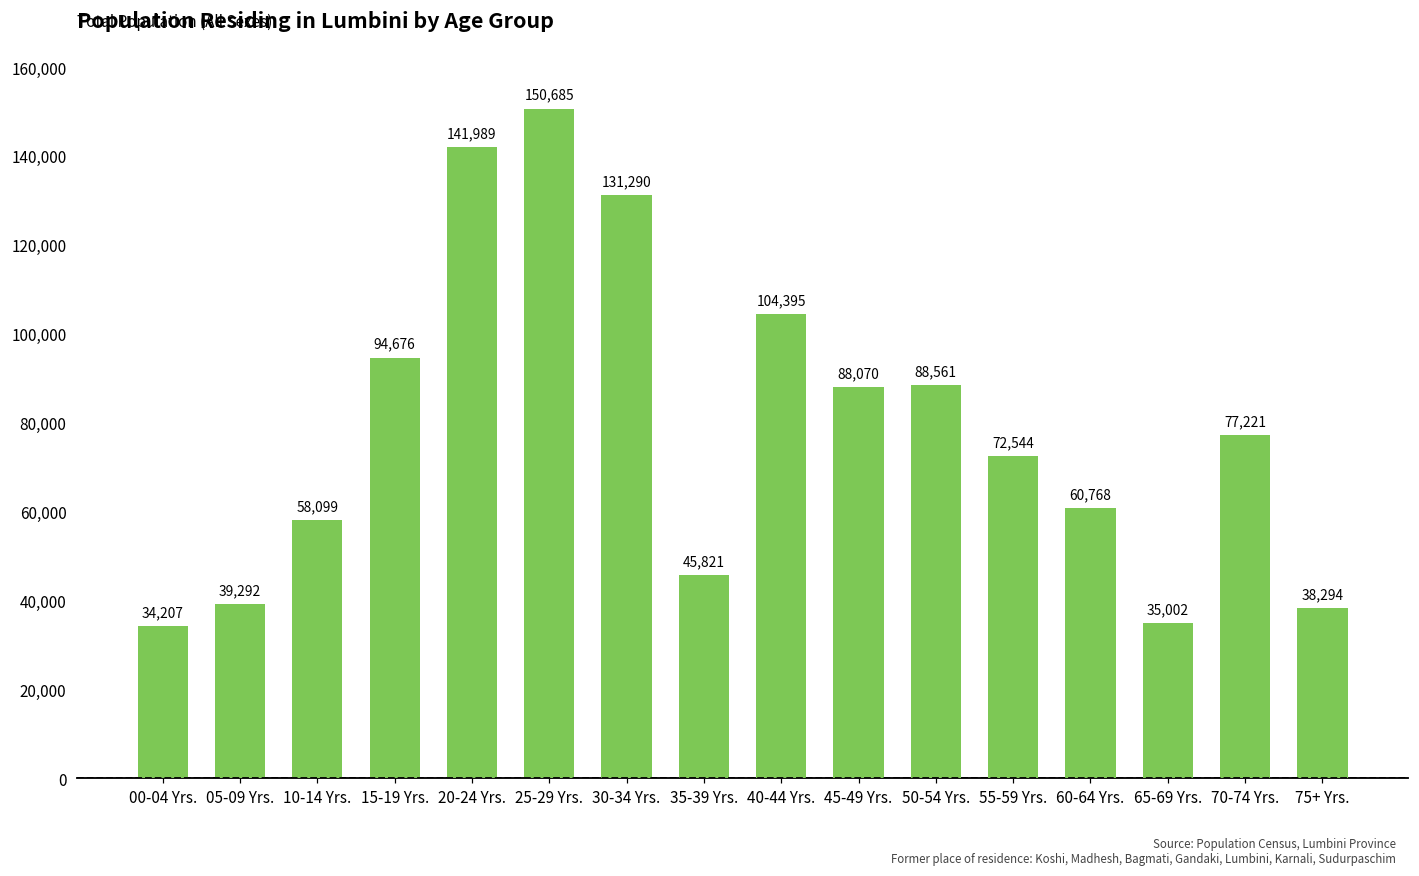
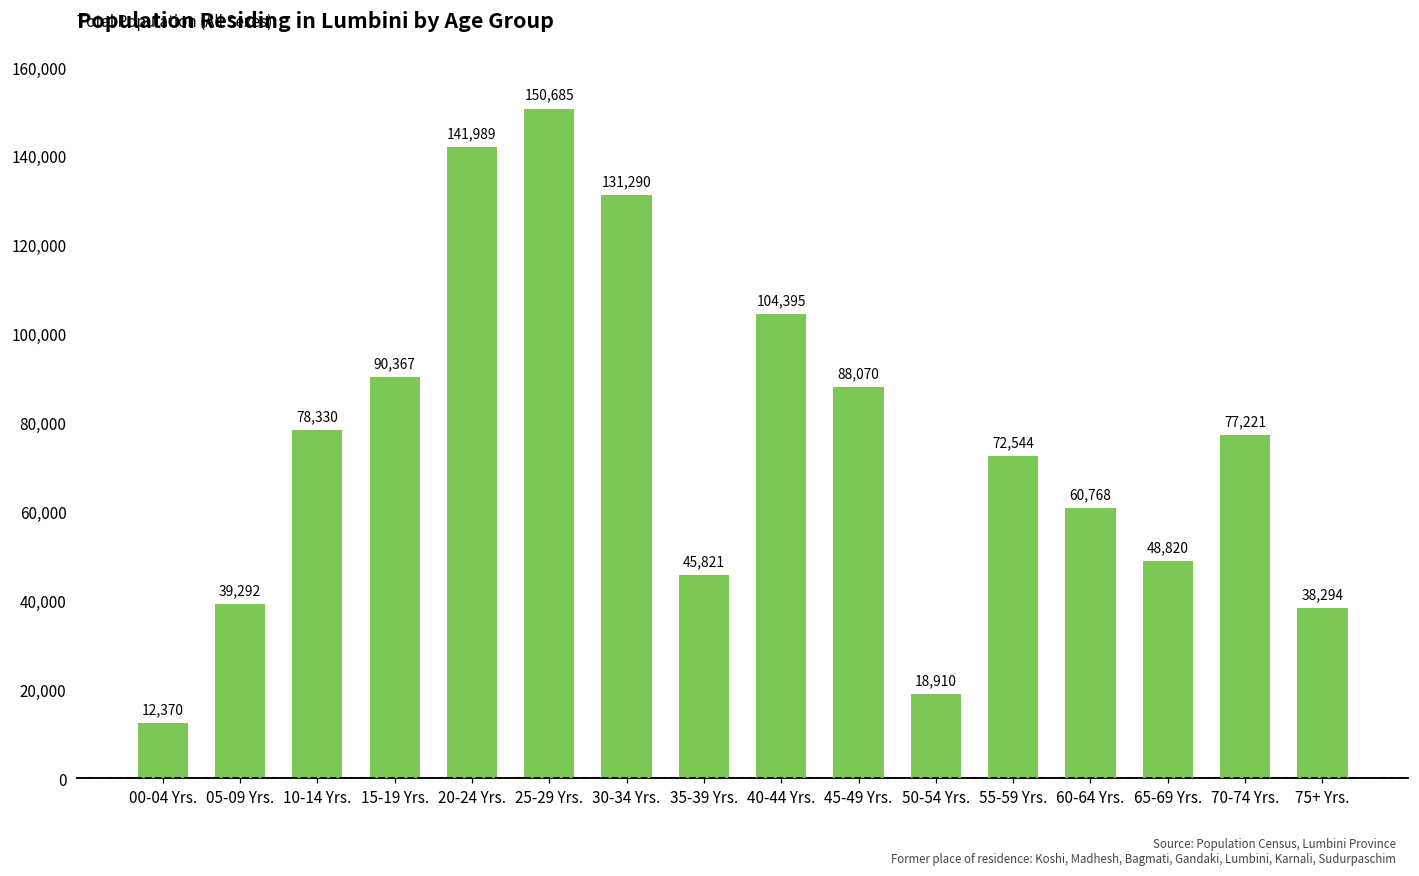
00-04 Yrs.: 34,207 -> 12,370
10-14 Yrs.: 58,099 -> 78,330
15-19 Yrs.: 94,676 -> 90,367
50-54 Yrs.: 88,561 -> 18,910
65-69 Yrs.: 35,002 -> 48,820
